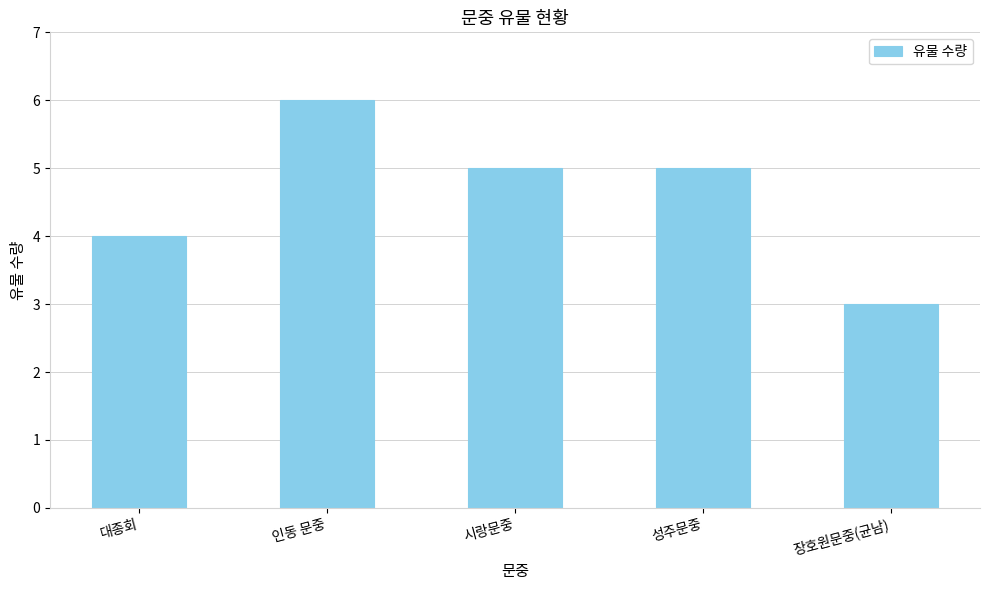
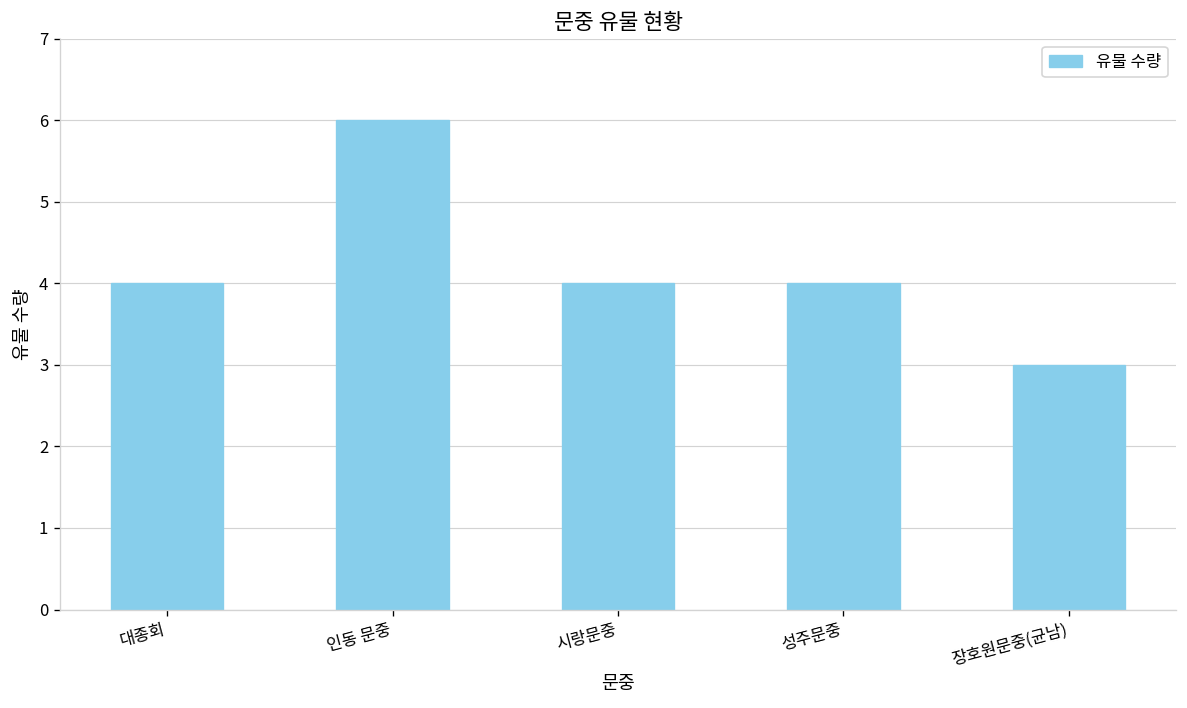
시랑문중: 5 -> 4
성주문중: 5 -> 4
